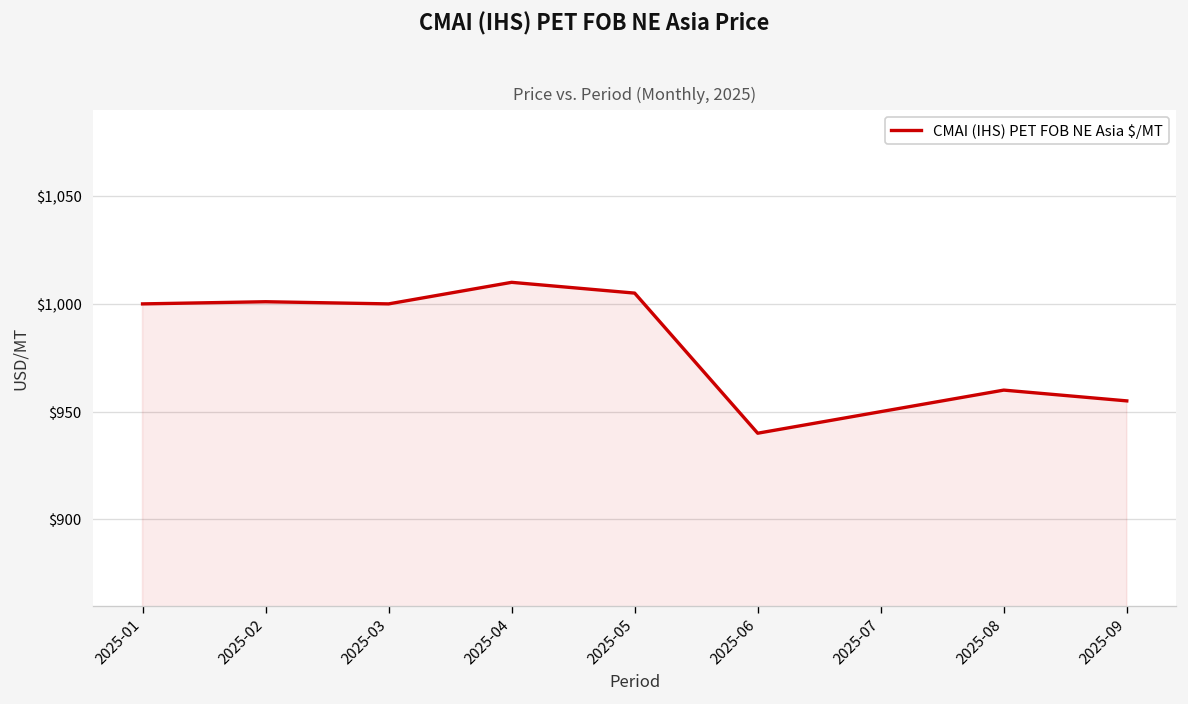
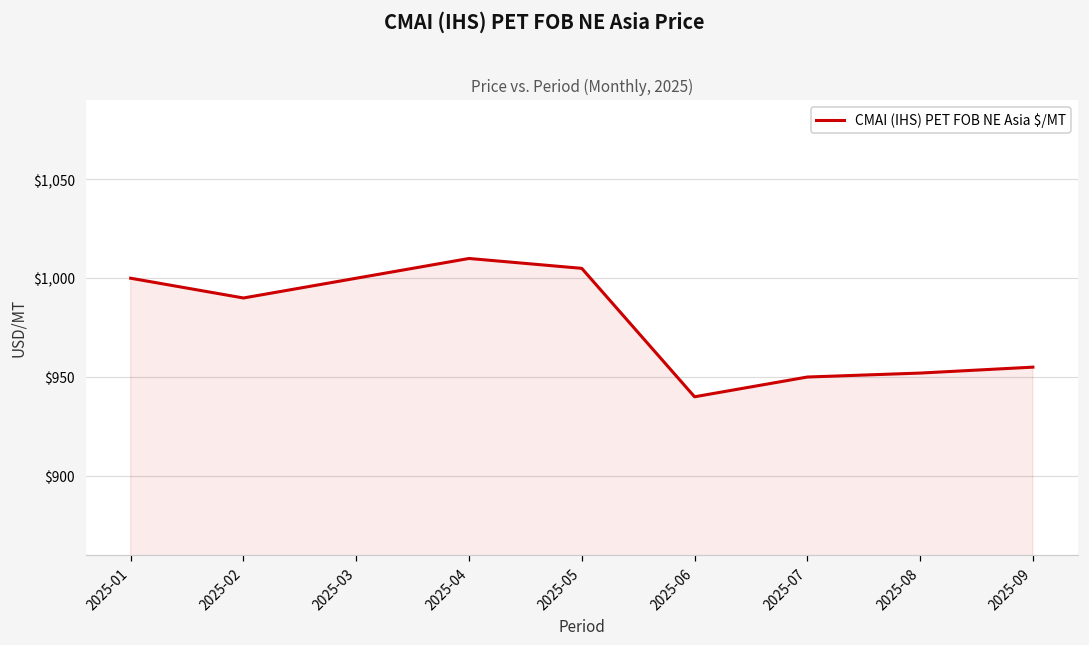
2025-02: $1,001 -> $990
2025-08: $960 -> $952
